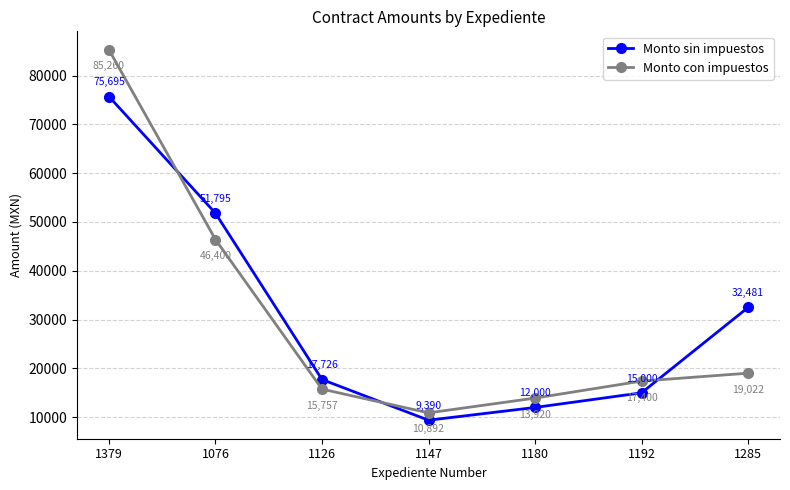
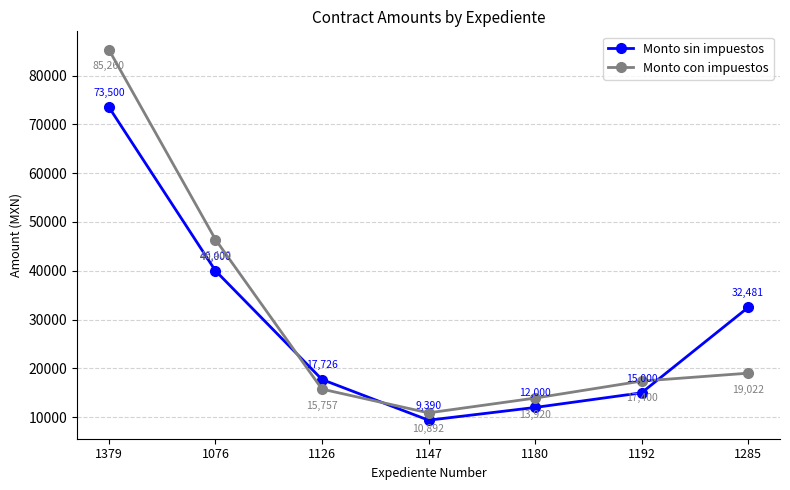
Monto sin impuestos, 1379: 75,695 -> 73,500
Monto sin impuestos, 1076: 51,795 -> 40,000
